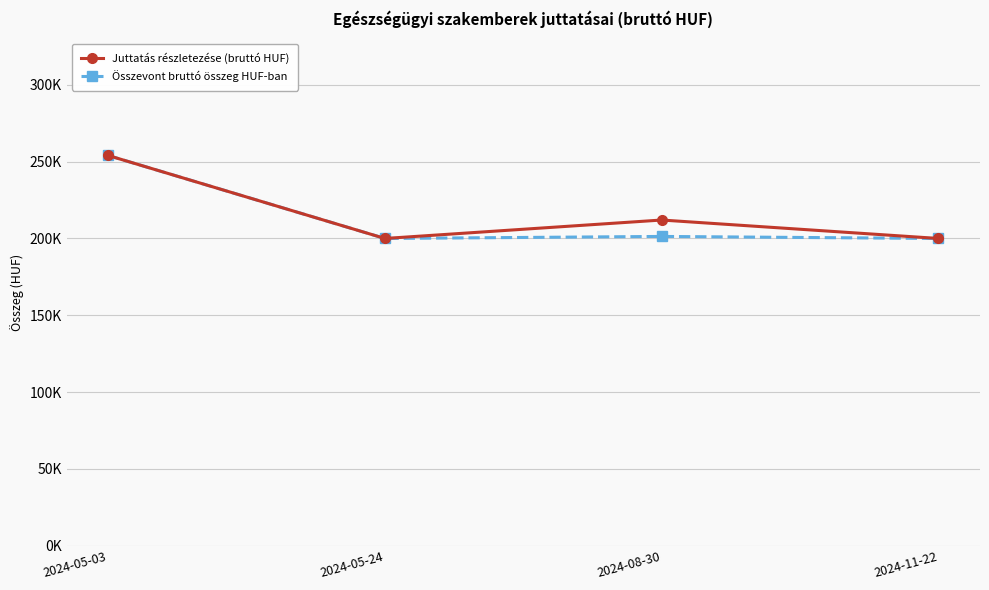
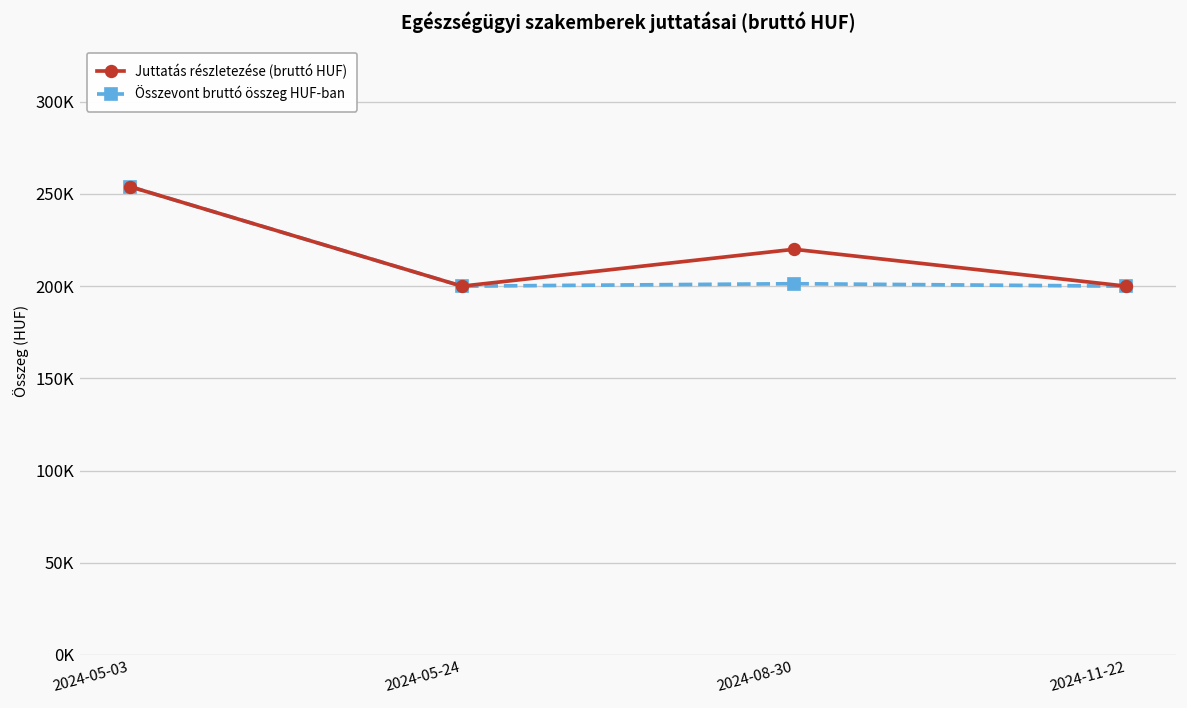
Juttatás részletezése (bruttó HUF), 2024-08-30: 212000 -> 220000
